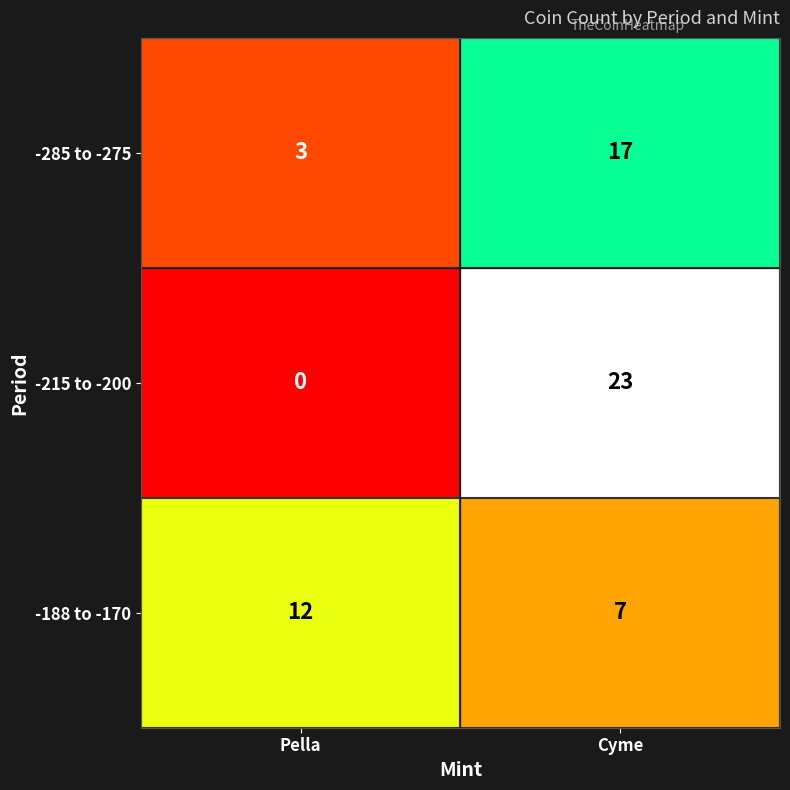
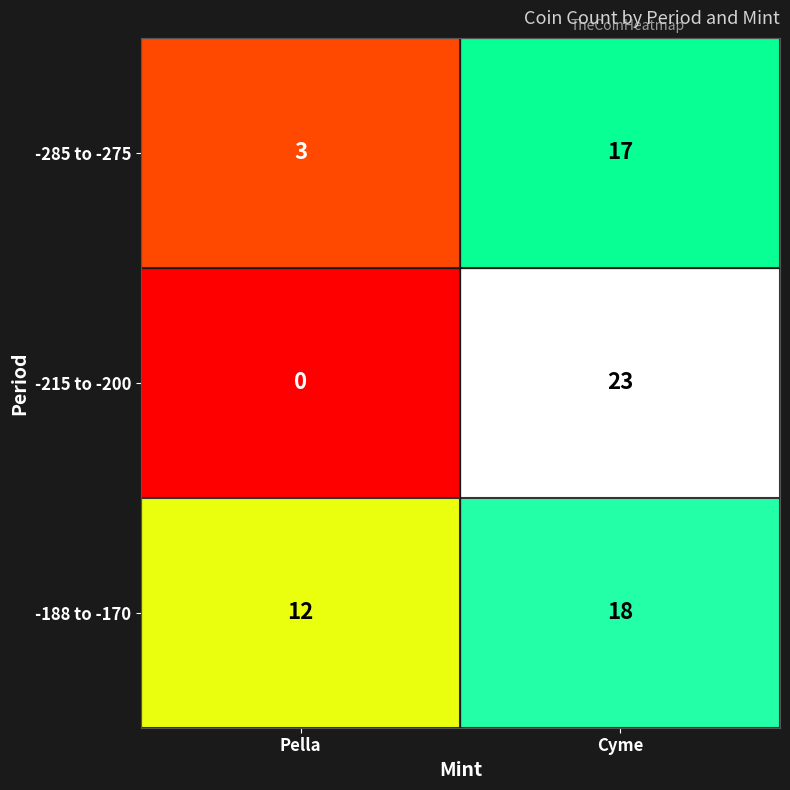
-188 to -170, Cyme: 7 -> 18
